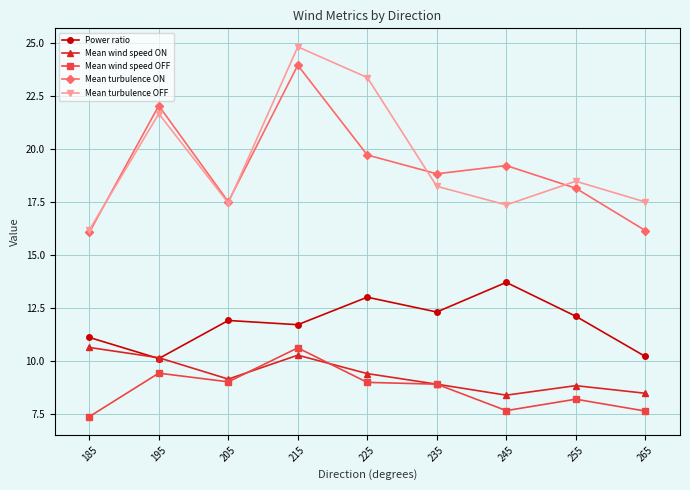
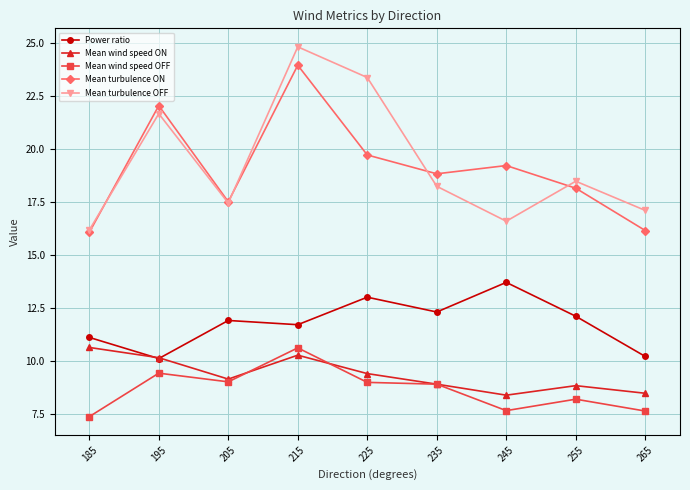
Mean turbulence OFF, 245: 17.4 -> 16.6
Mean turbulence OFF, 265: 17.5 -> 17.1
